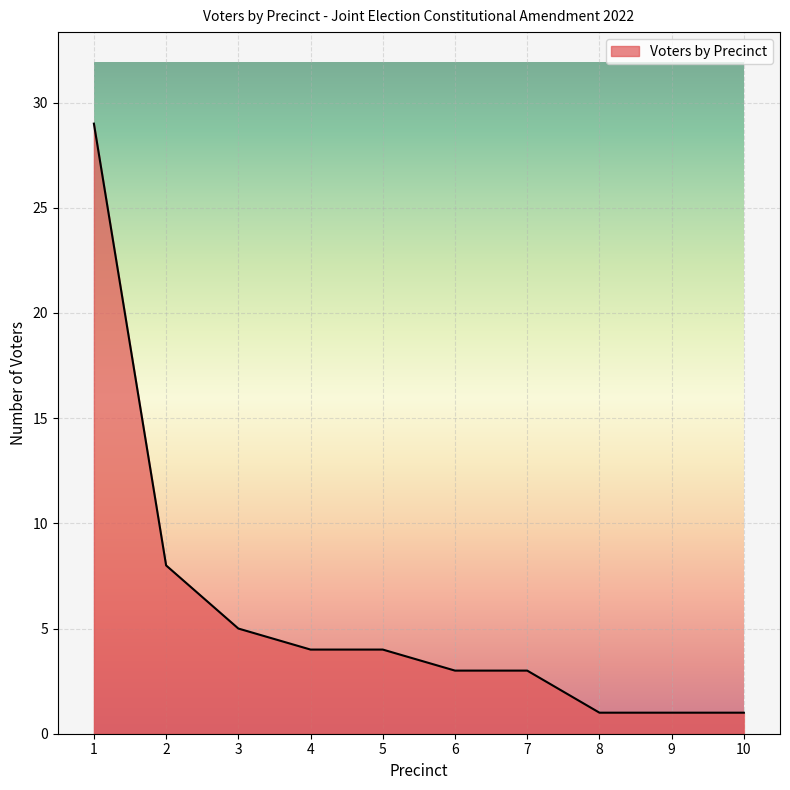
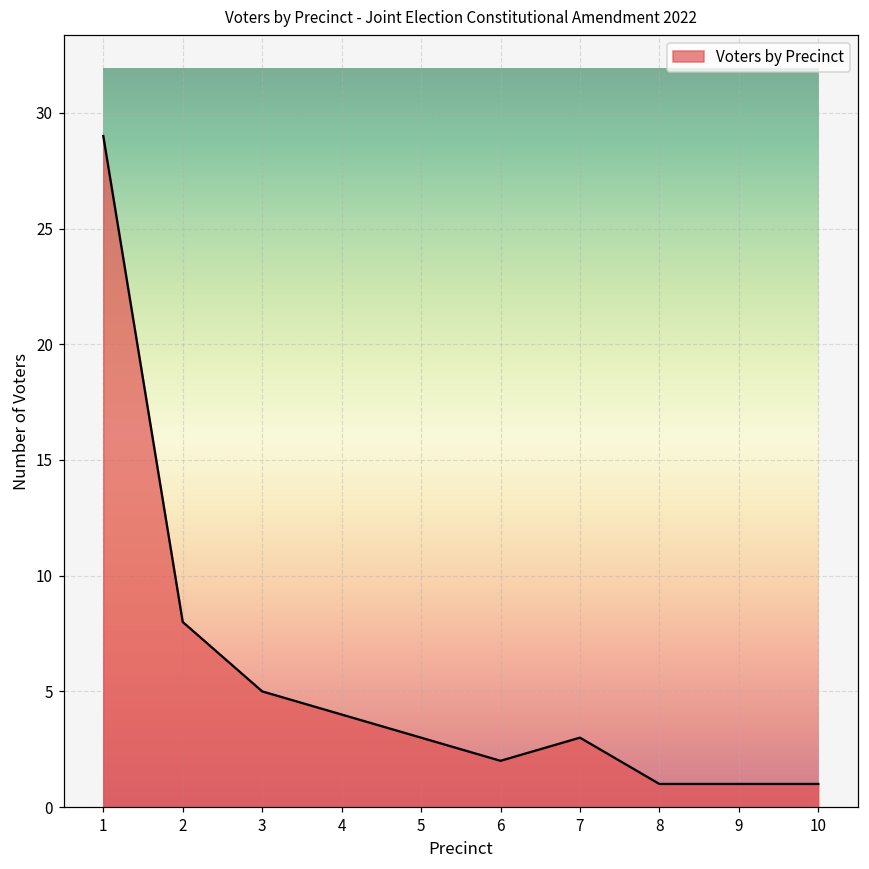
5: 4 -> 3
6: 3 -> 2
